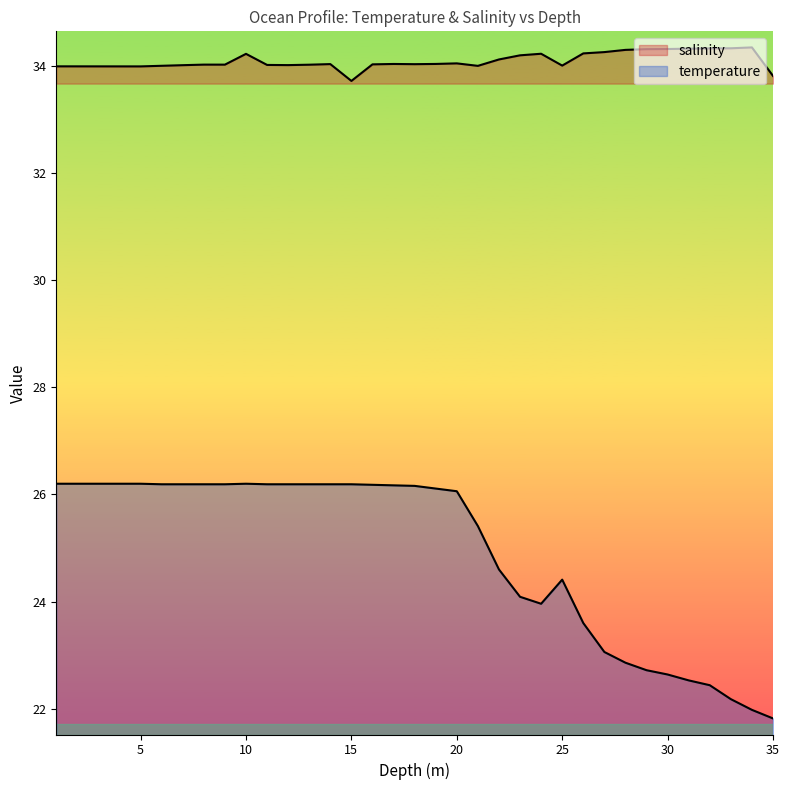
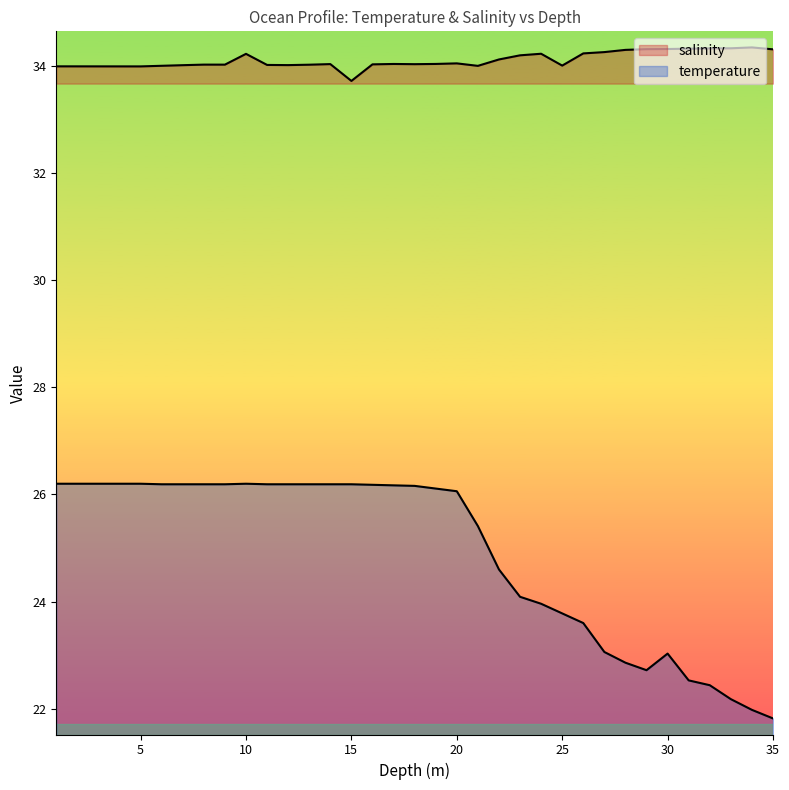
temperature, 25: 24.4 -> 23.8
temperature, 30: 22.6 -> 23.0
salinity, 35: 33.8 -> 34.3
